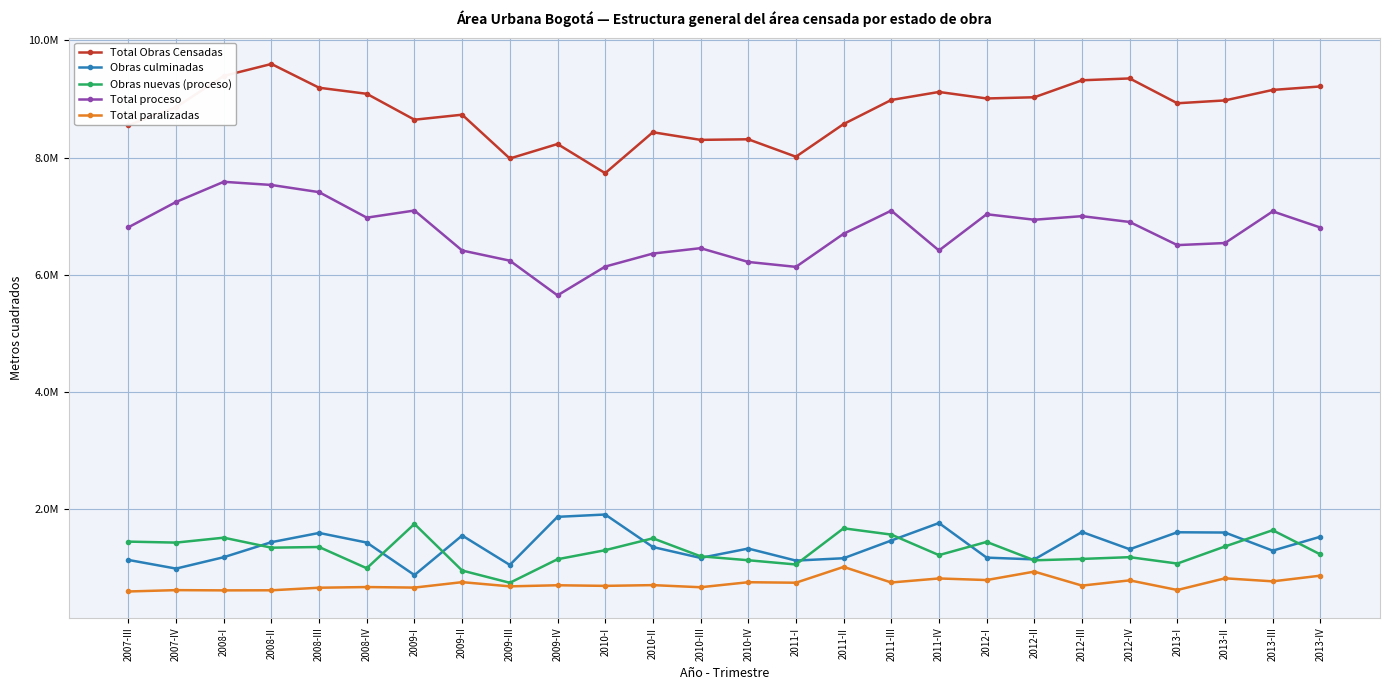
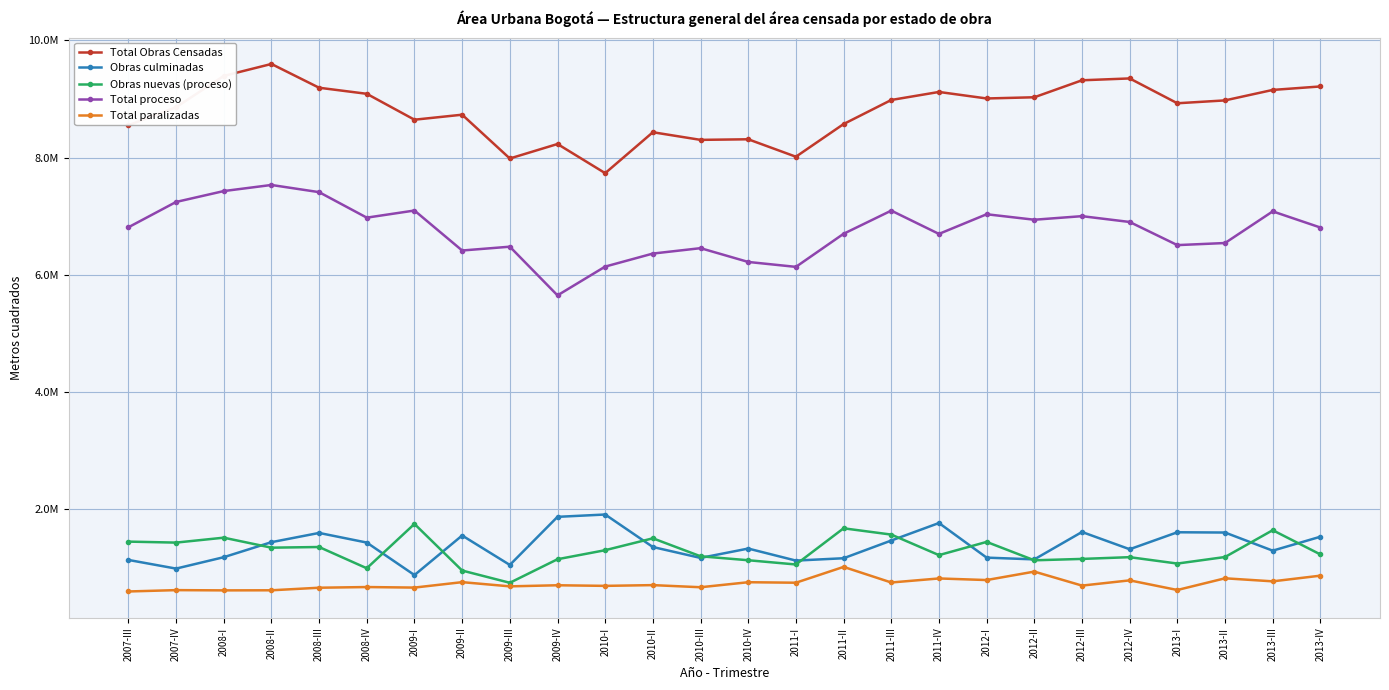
Total proceso, 2008-I: 7600000 -> 7400000
Total proceso, 2009-III: 6200000 -> 6500000
Total proceso, 2011-IV: 6400000 -> 6700000
Obras nuevas (proceso), 2013-II: 1400000 -> 1200000
